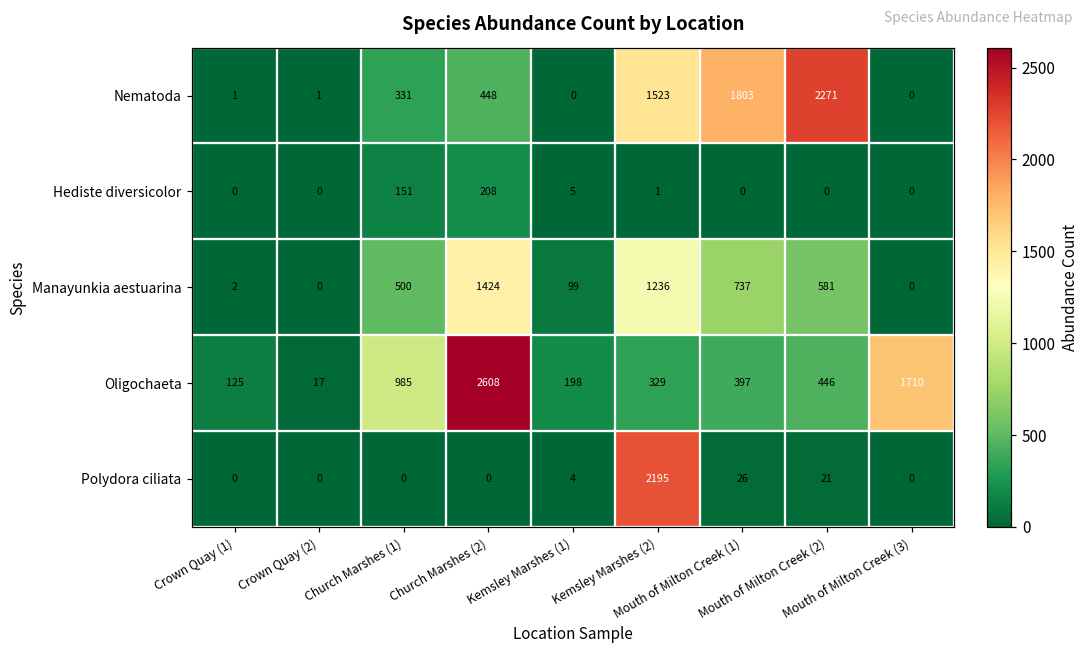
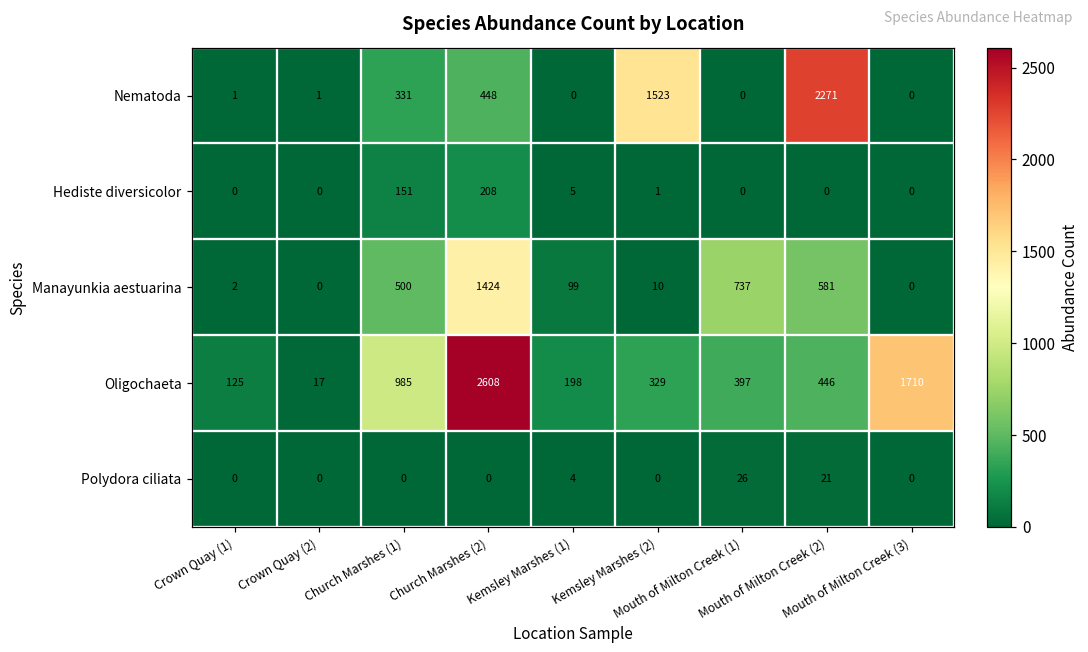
Nematoda, Mouth of Milton Creek (1): 1803 -> 0
Manayunkia aestuarina, Kemsley Marshes (2): 1236 -> 10
Polydora ciliata, Kemsley Marshes (2): 2195 -> 0
